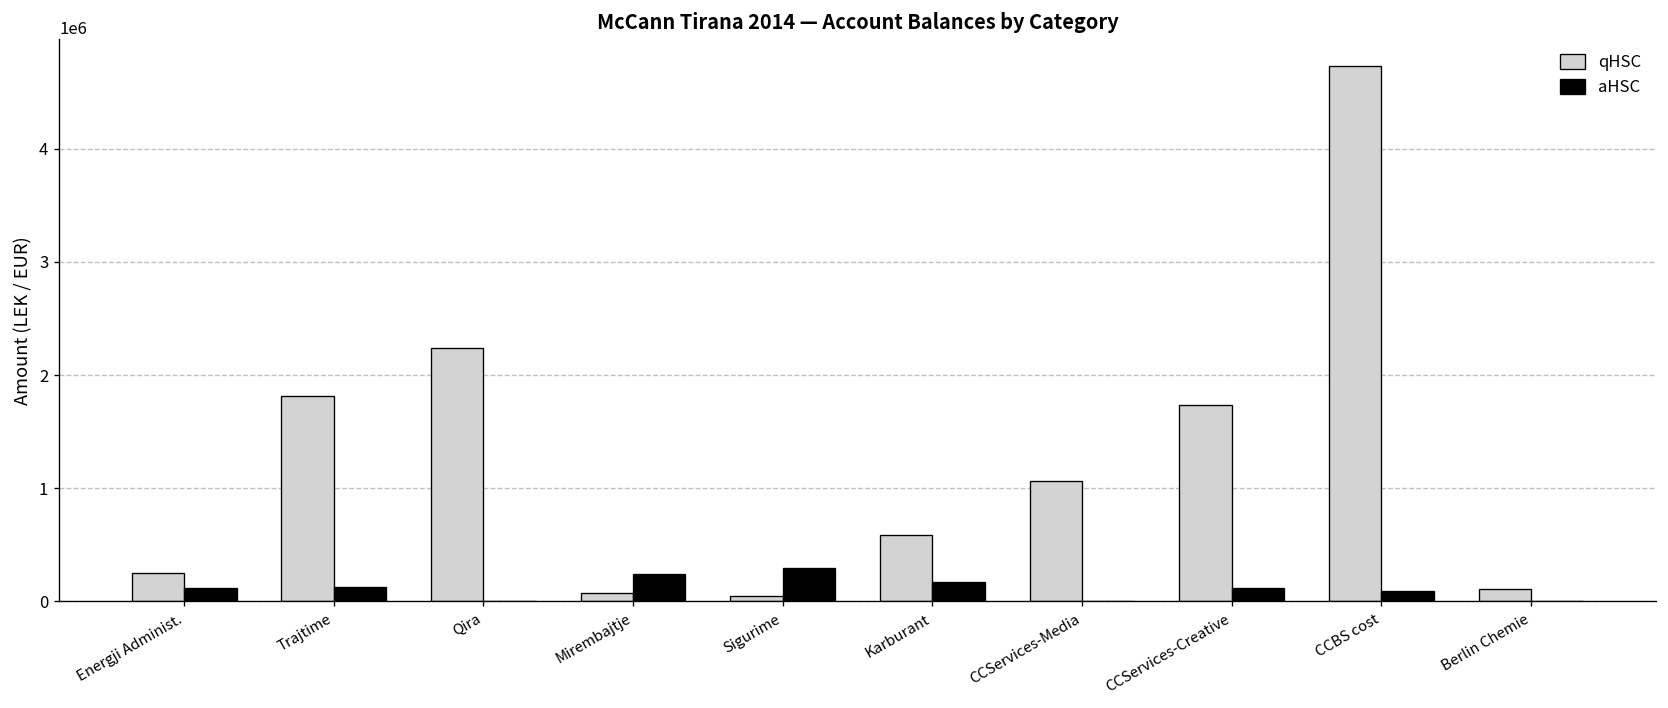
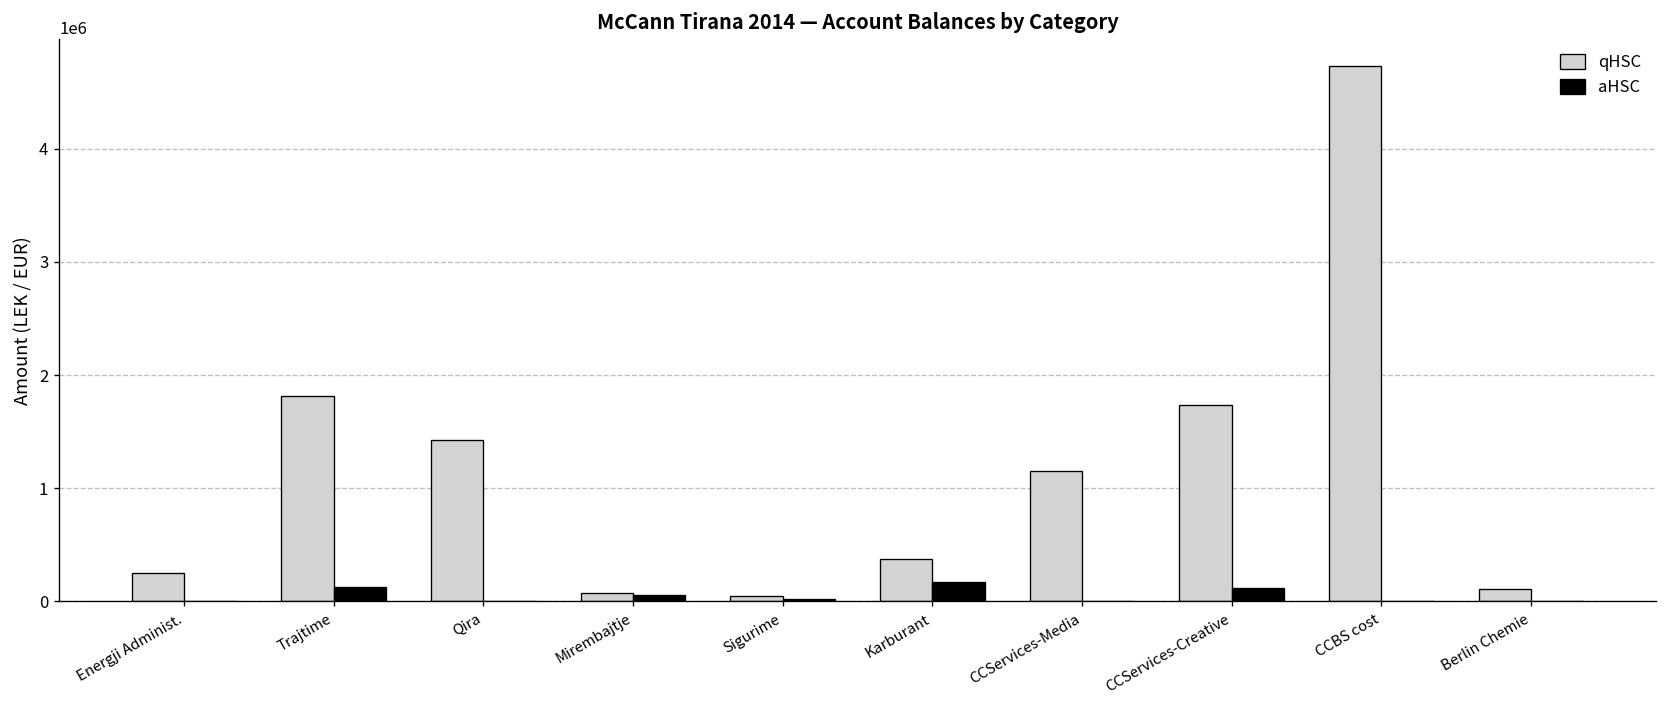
aHSC, Energji Administ.: 100000 -> 0
qHSC, Qira: 2200000 -> 1400000
aHSC, Mirembajtje: 200000 -> 100000
aHSC, Sigurime: 300000 -> 0
qHSC, Karburant: 600000 -> 400000
qHSC, CCServices-Media: 1060000 -> 1150000
aHSC, CCBS cost: 100000 -> 0
